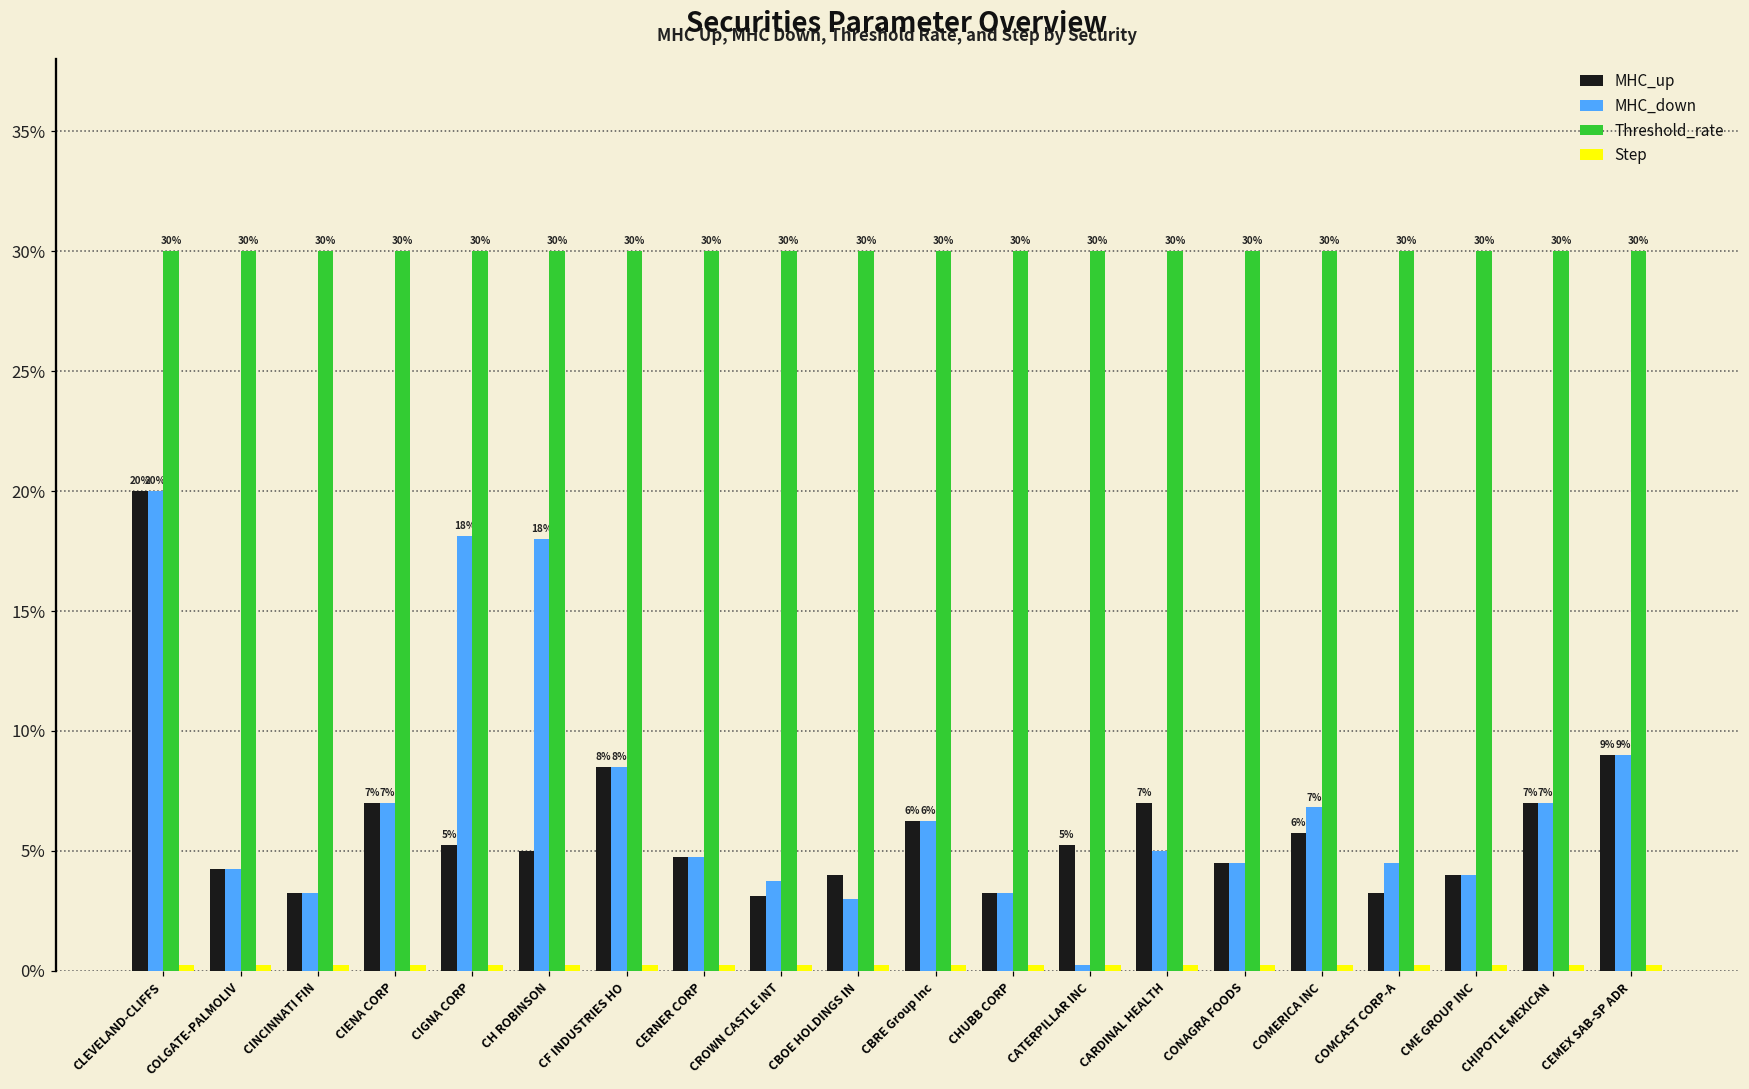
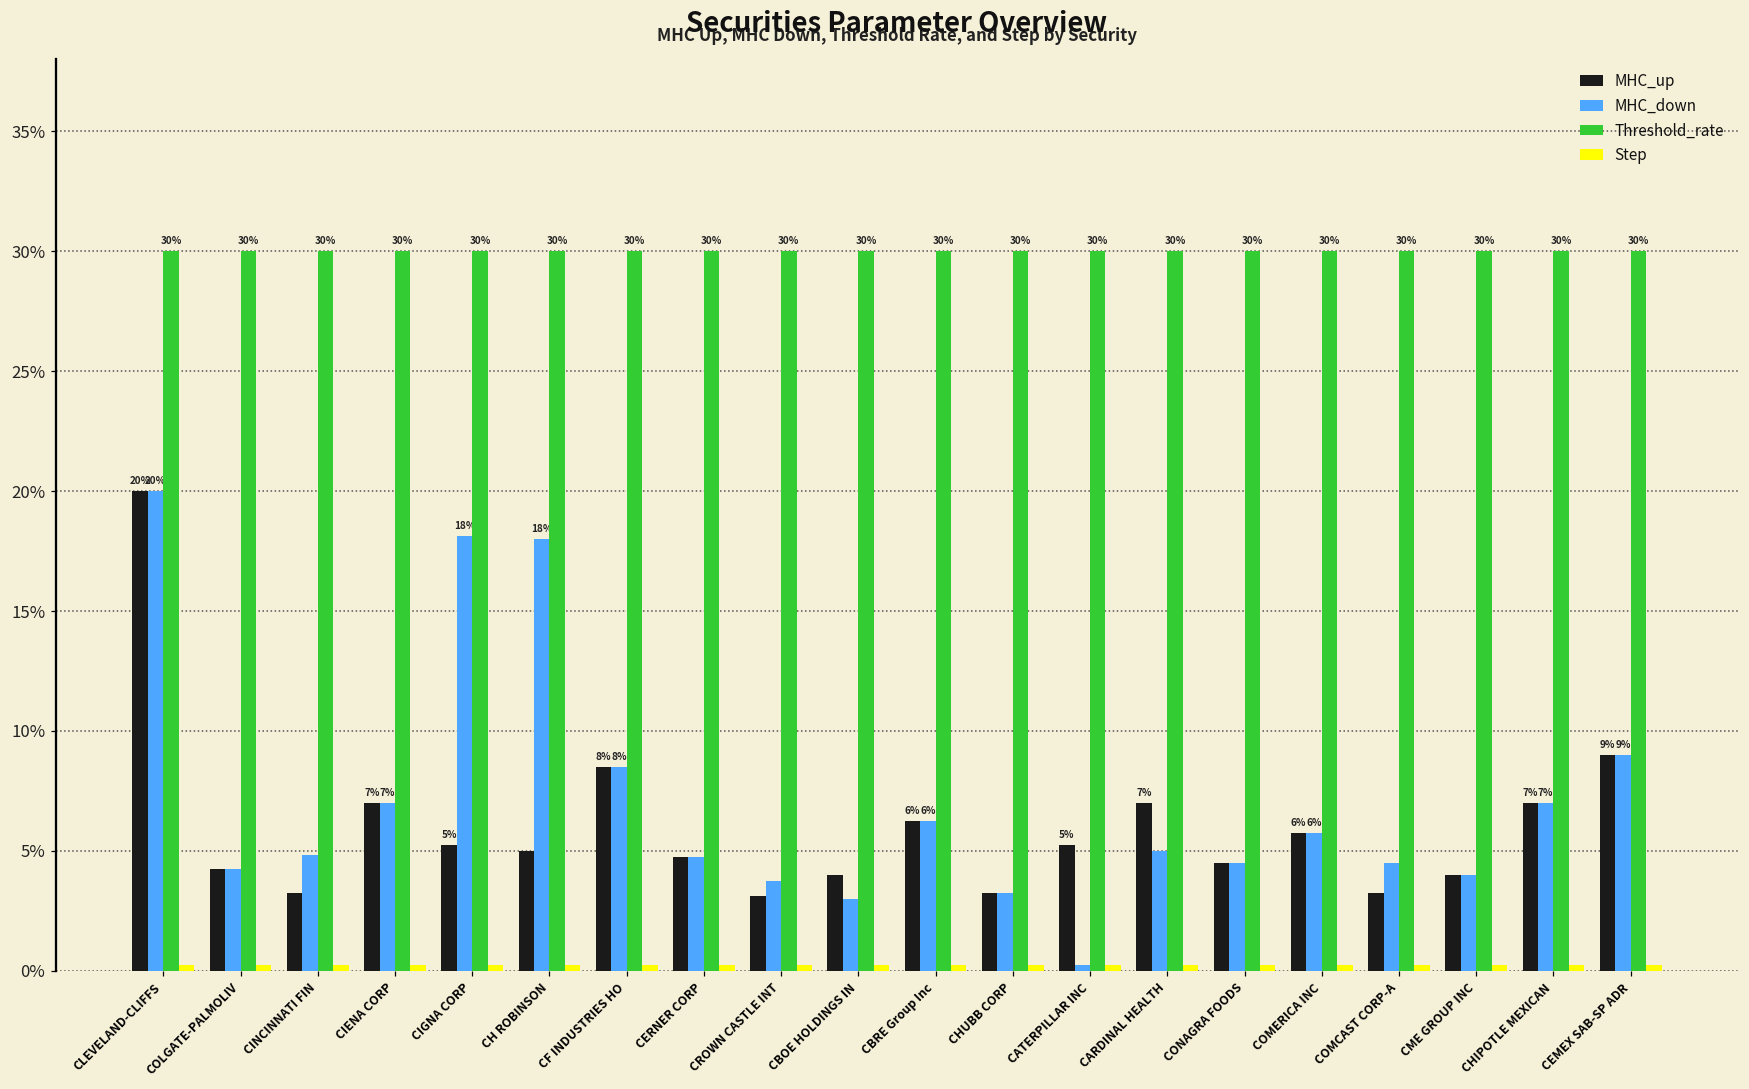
MHC_down, CINCINNATI FIN: 3.3% -> 4.8%
MHC_down, COMERICA INC: 7% -> 6%
